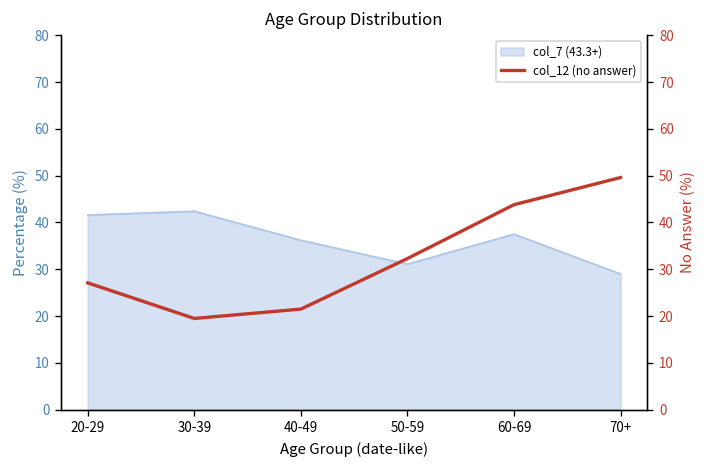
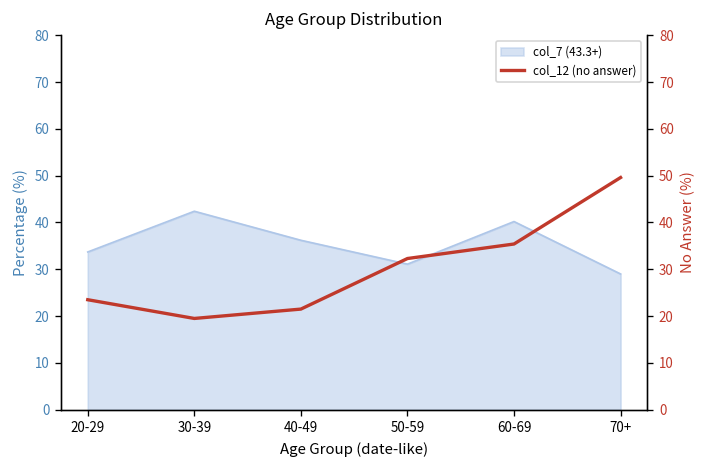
col_7 (43.3+), 20-29: 42 -> 34
col_7 (43.3+), 60-69: 38 -> 40
col_12 (no answer), 20-29: 27 -> 24
col_12 (no answer), 60-69: 44 -> 35
